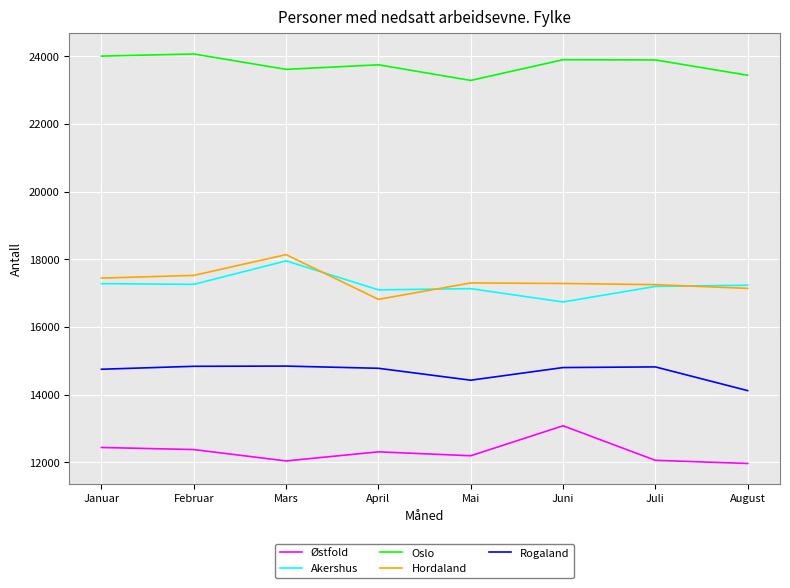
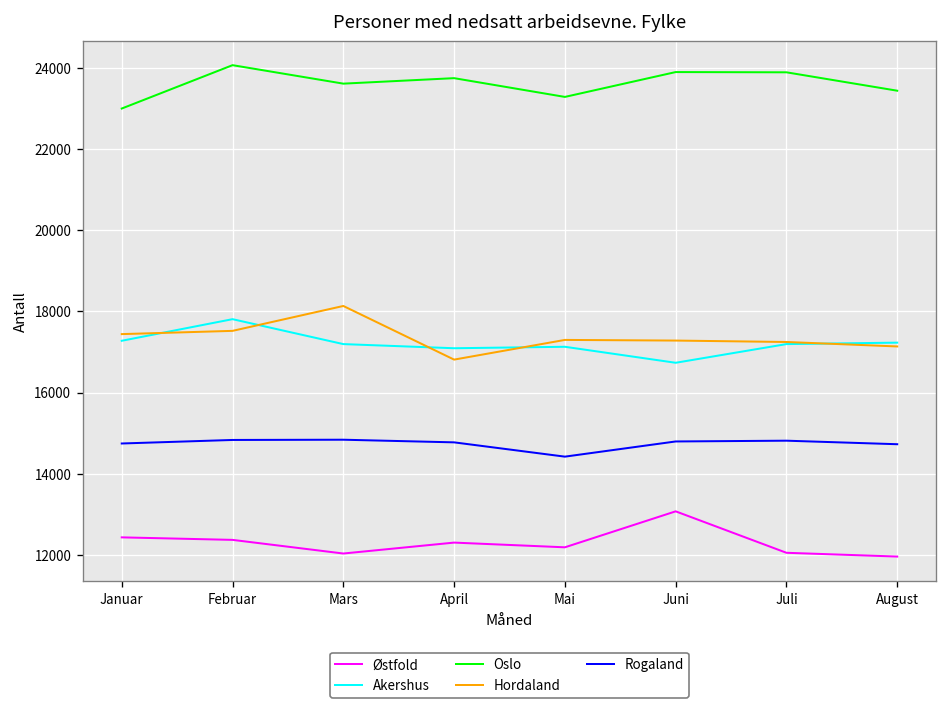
Oslo, Januar: 24000 -> 23000
Akershus, Februar: 17300 -> 17800
Akershus, Mars: 18000 -> 17200
Rogaland, August: 14100 -> 14700
